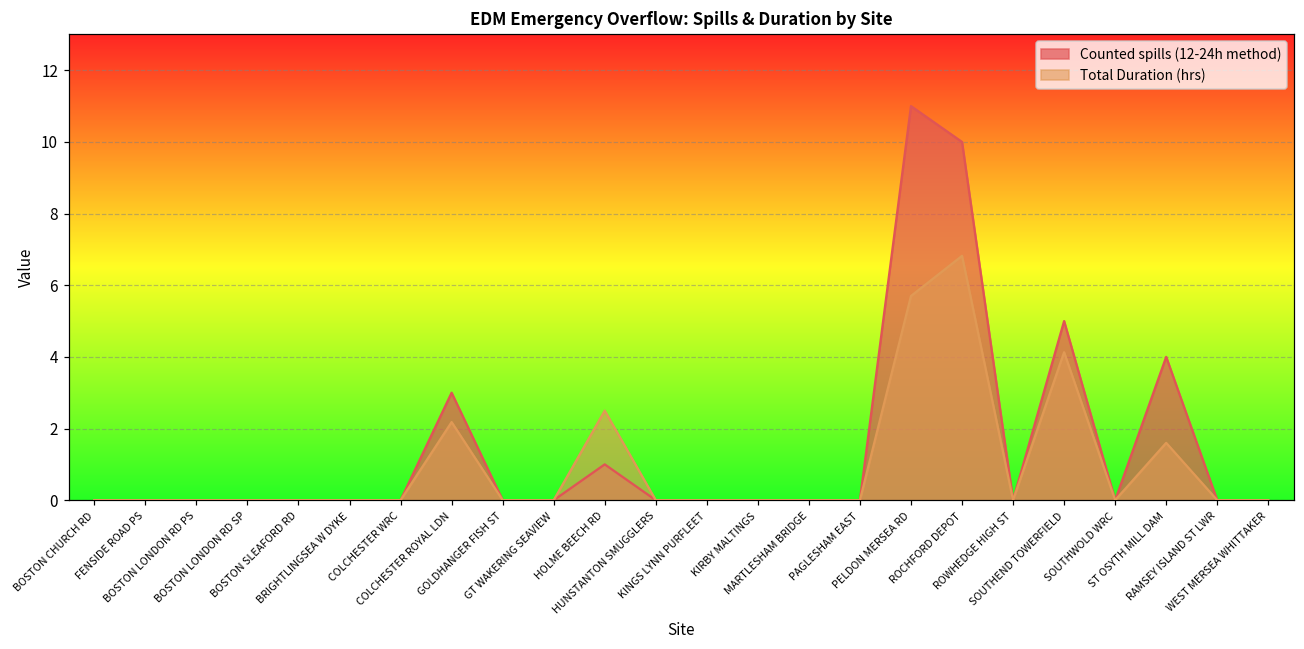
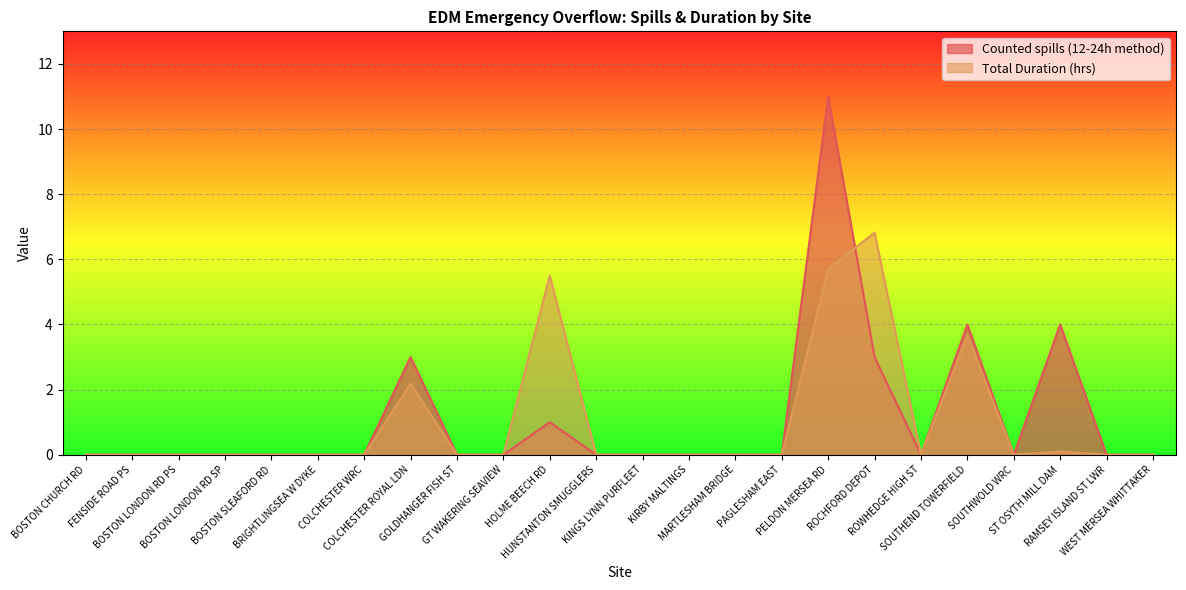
Total Duration (hrs), HOLME BEECH RD: 2.5 -> 5.5
Counted spills (12-24h method), ROCHFORD DEPOT: 10 -> 3
Counted spills (12-24h method), SOUTHEND TOWERFIELD: 5 -> 4
Total Duration (hrs), SOUTHEND TOWERFIELD: 4.1 -> 3.7
Total Duration (hrs), ST OSYTH MILL DAM: 1.6 -> 0.1
